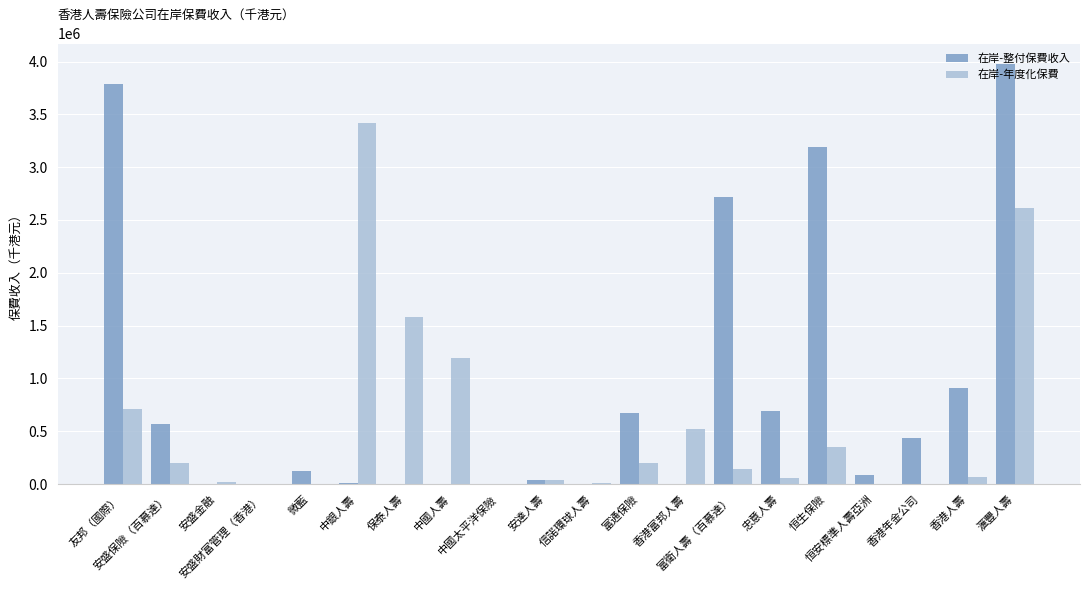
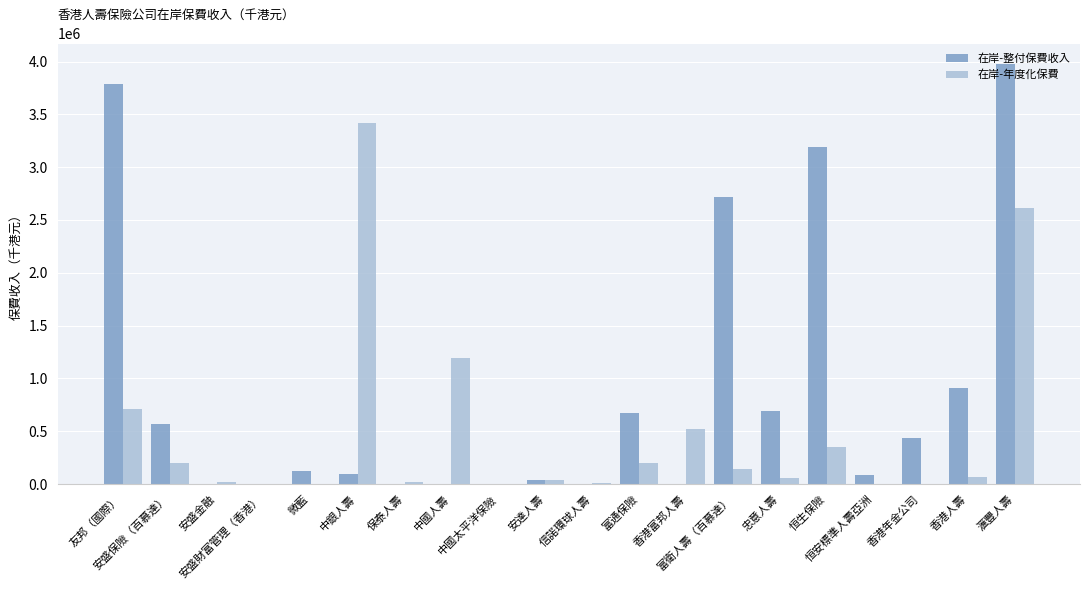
在岸-整付保費收入, 中銀人壽: 10000 -> 90000
在岸-年度化保費, 保泰人壽: 1580000 -> 20000
